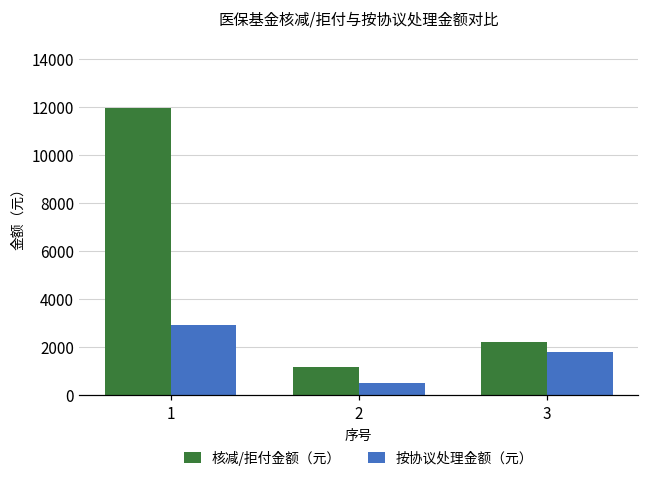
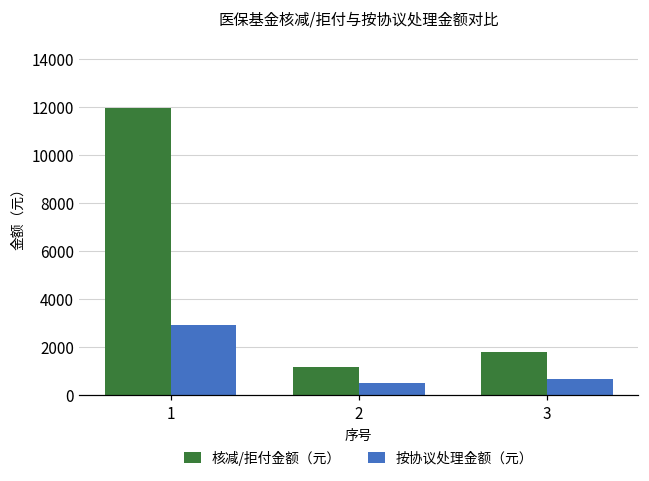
核减/拒付金额（元）, 3: 2200 -> 1800
按协议处理金额（元）, 3: 1800 -> 700
